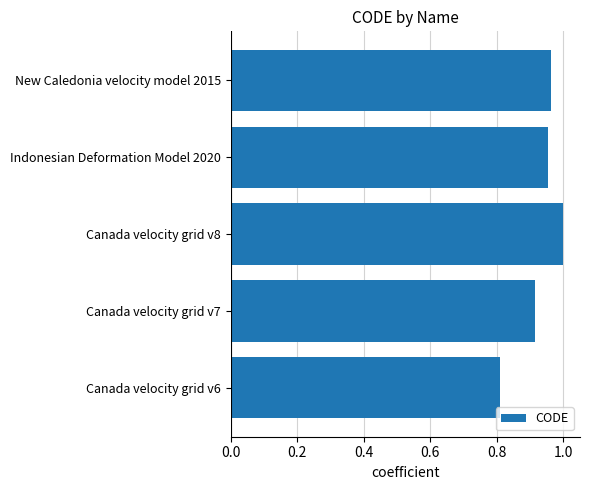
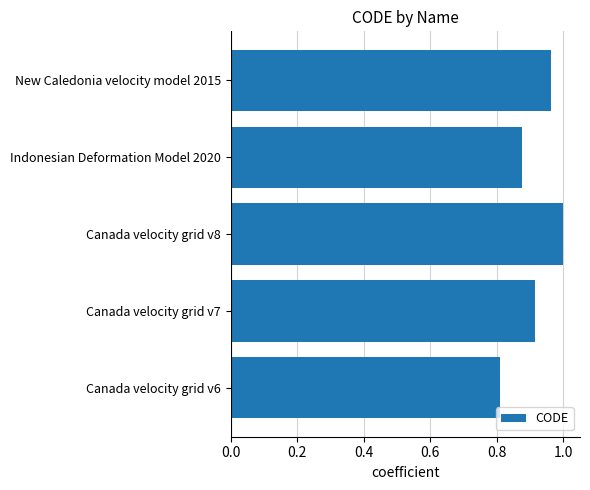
Indonesian Deformation Model 2020: 0.95 -> 0.88
